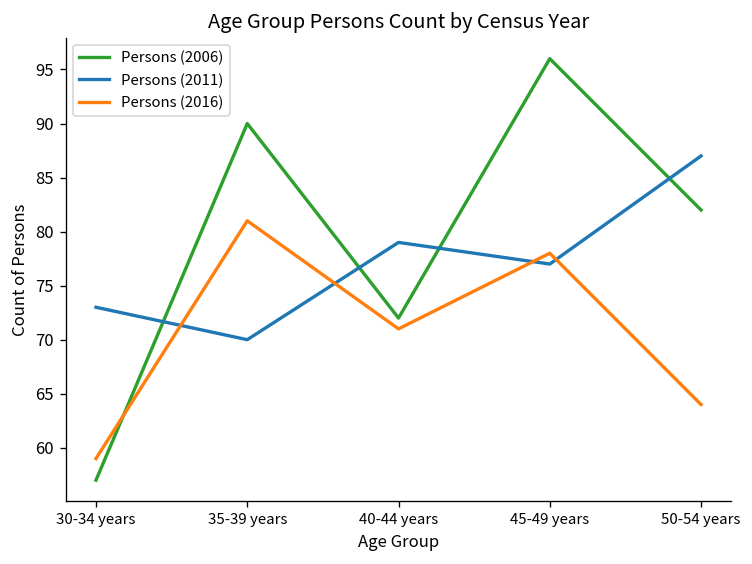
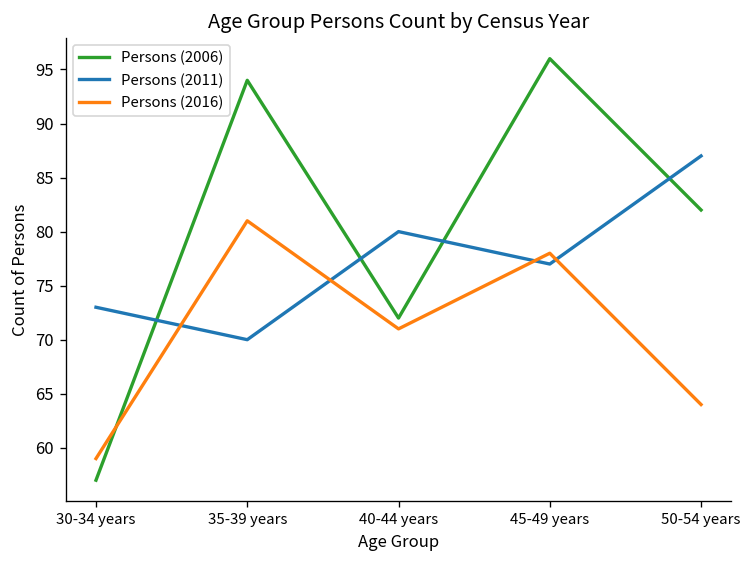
Persons (2006), 35-39 years: 90 -> 94
Persons (2011), 40-44 years: 79 -> 80
